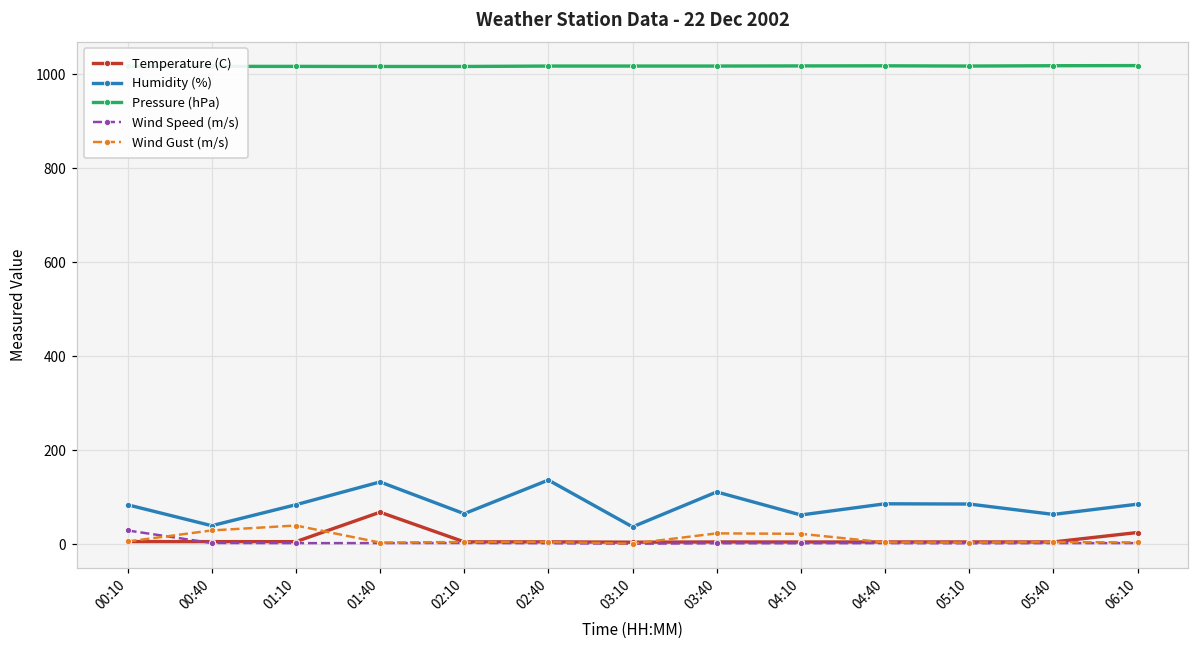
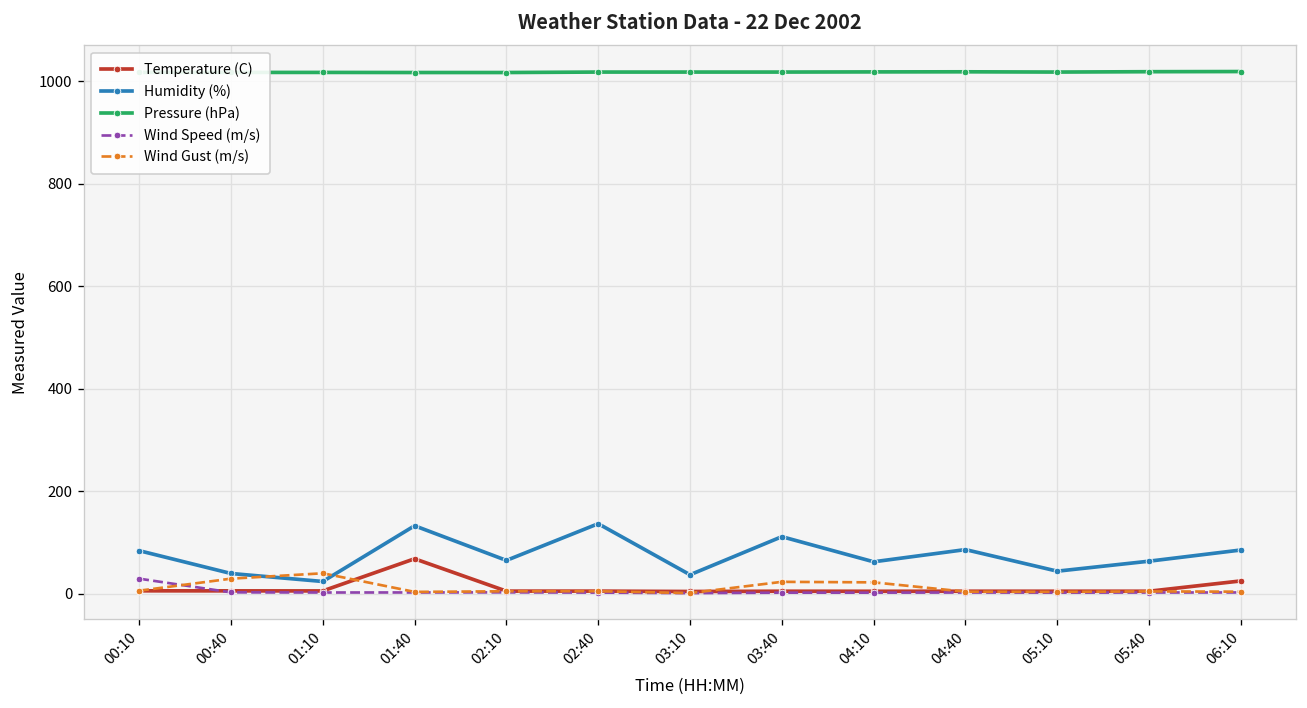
Humidity (%), 01:10: 80 -> 20
Humidity (%), 05:10: 90 -> 40
